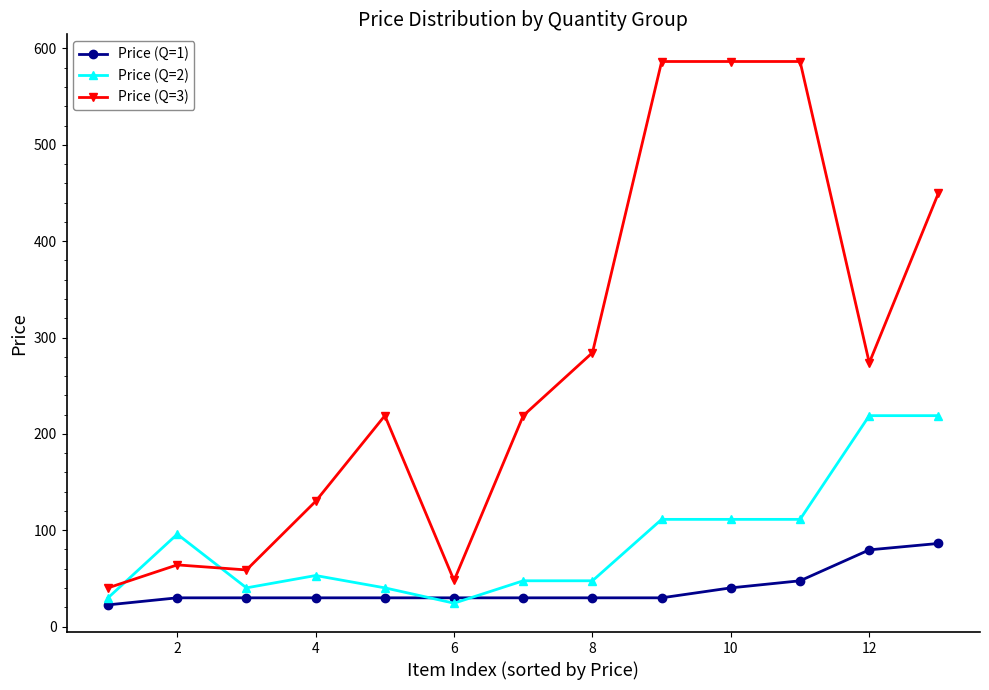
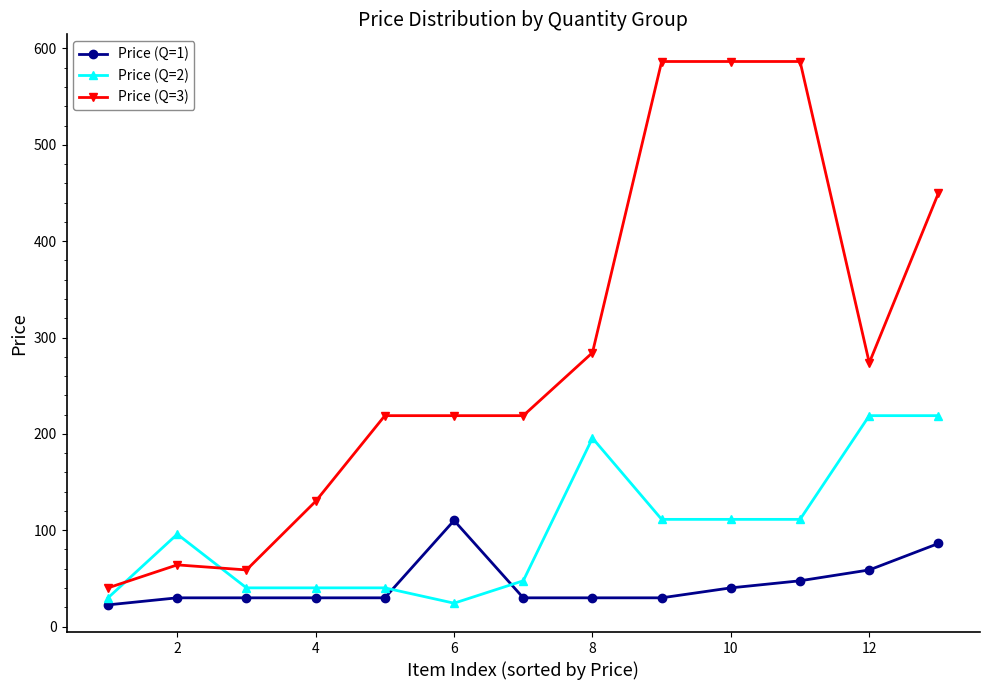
Price (Q=2), 4: 50 -> 40
Price (Q=1), 6: 30 -> 110
Price (Q=3), 6: 50 -> 220
Price (Q=2), 8: 50 -> 200
Price (Q=1), 12: 80 -> 60
